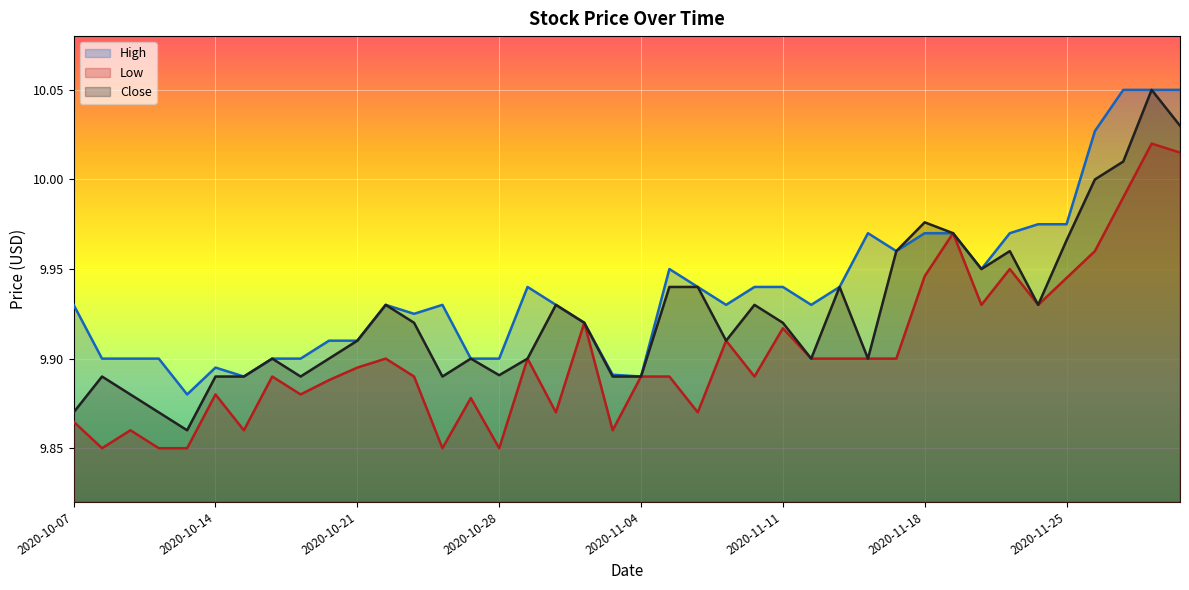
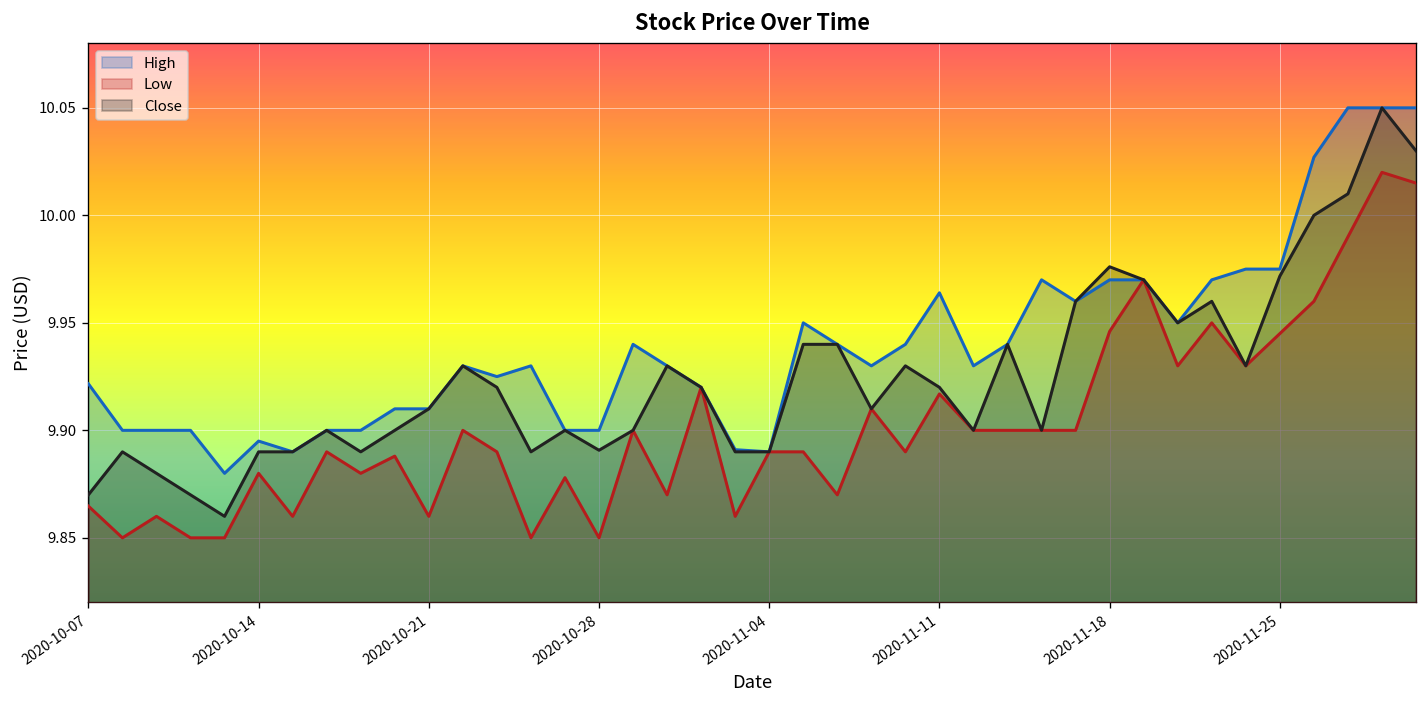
High, 2020-10-07: 9.930 -> 9.922
Low, 2020-10-21: 9.895 -> 9.860
High, 2020-11-11: 9.940 -> 9.964
Close, 2020-11-25: 9.966 -> 9.972
